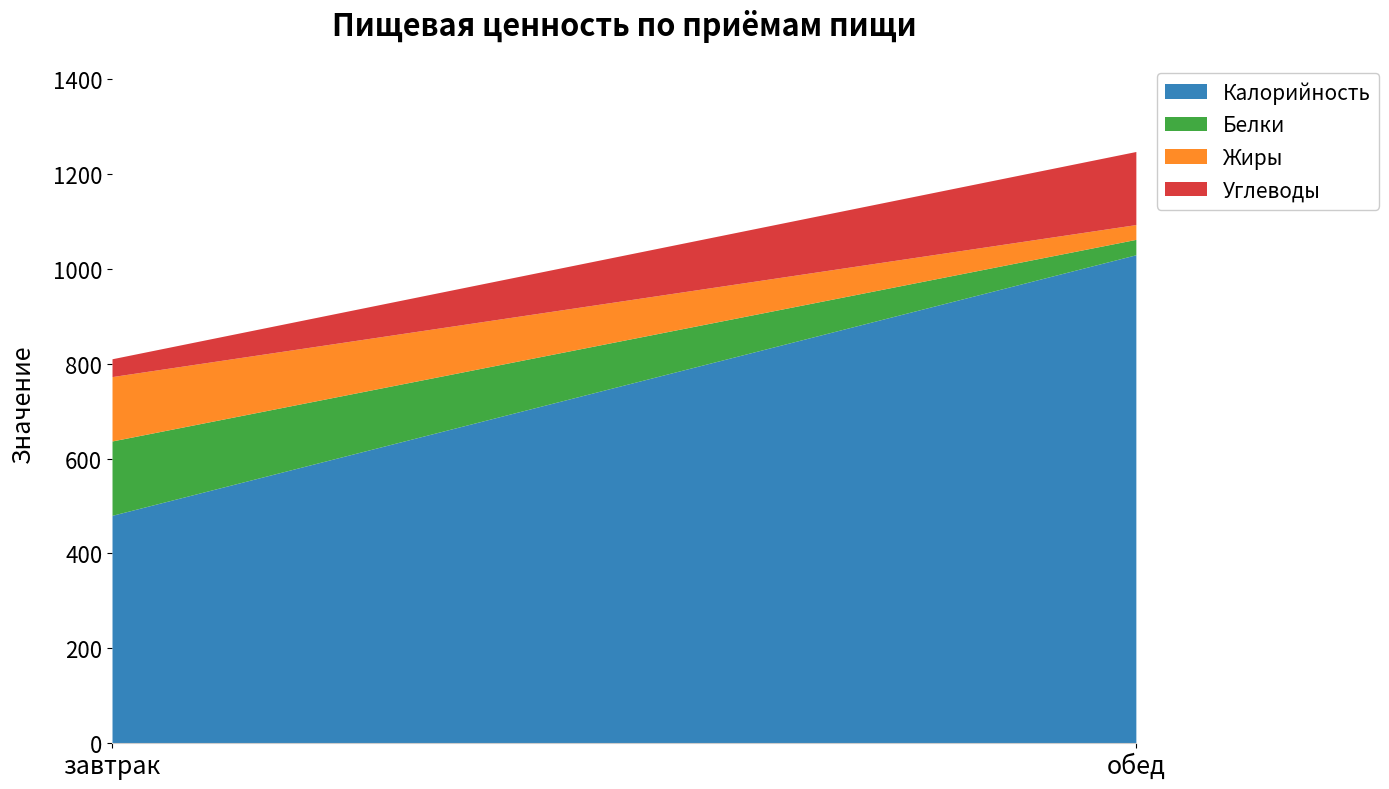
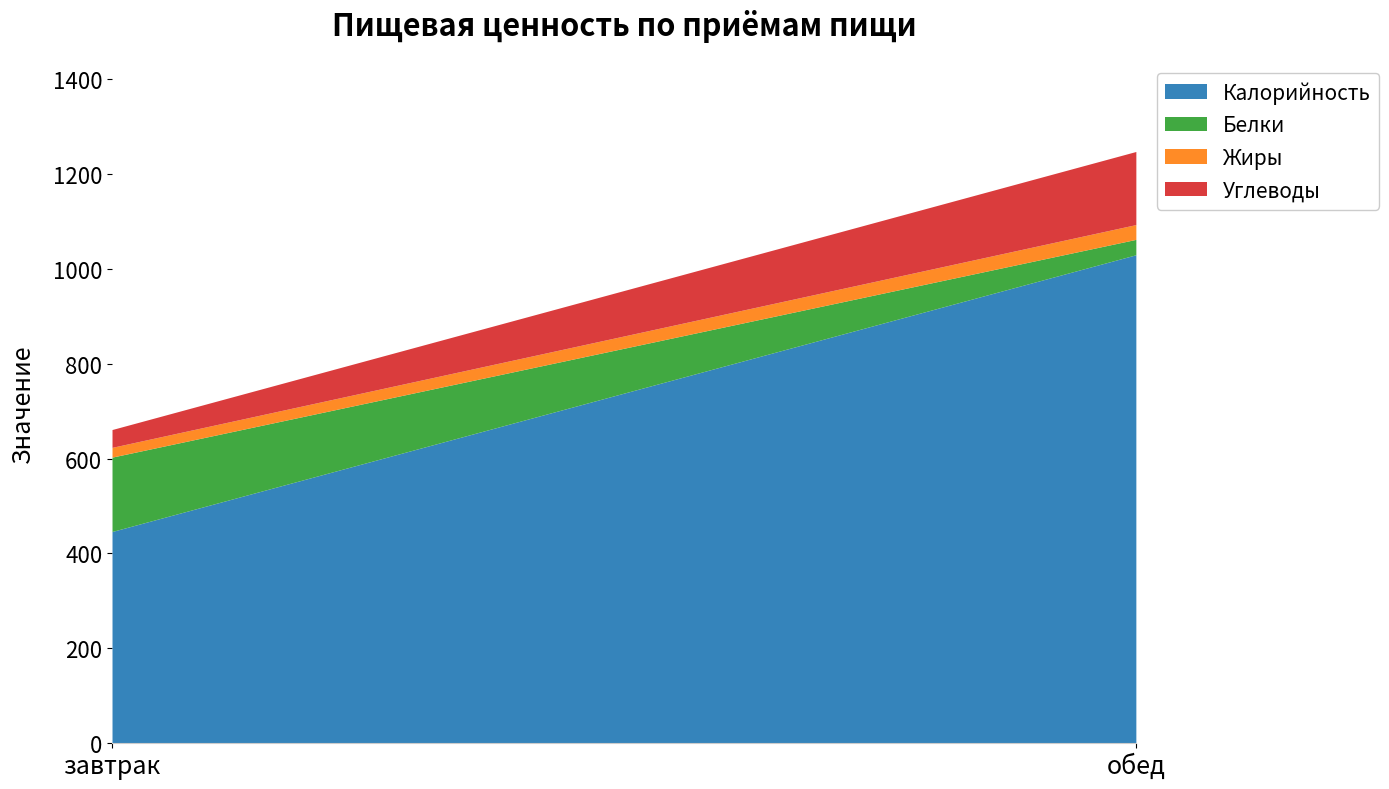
Калорийность, завтрак: 480 -> 450
Жиры, завтрак: 140 -> 20
